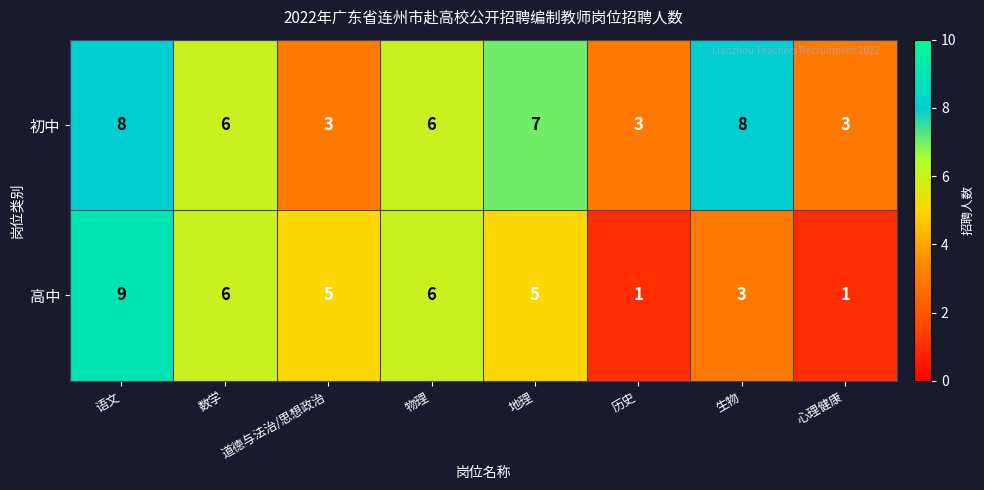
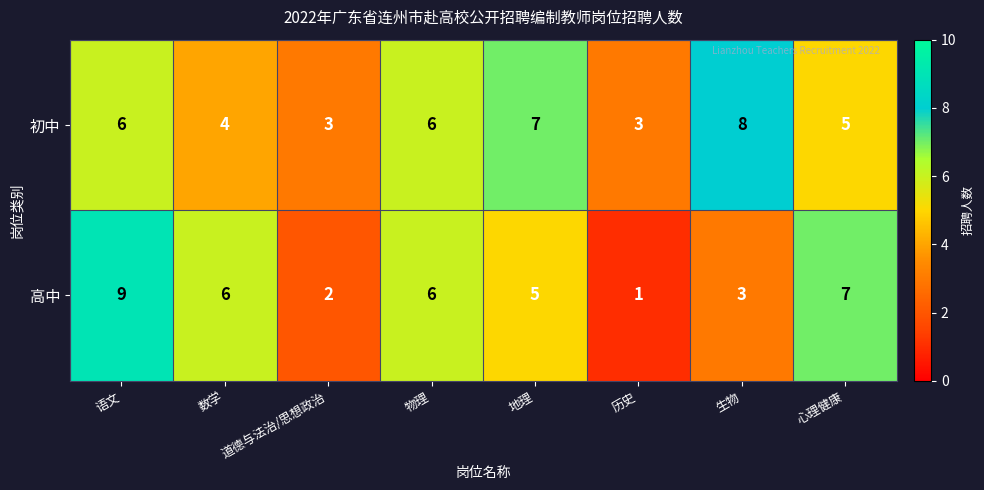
初中, 语文: 8 -> 6
初中, 数学: 6 -> 4
初中, 心理健康: 3 -> 5
高中, 道德与法治/思想政治: 5 -> 2
高中, 心理健康: 1 -> 7
